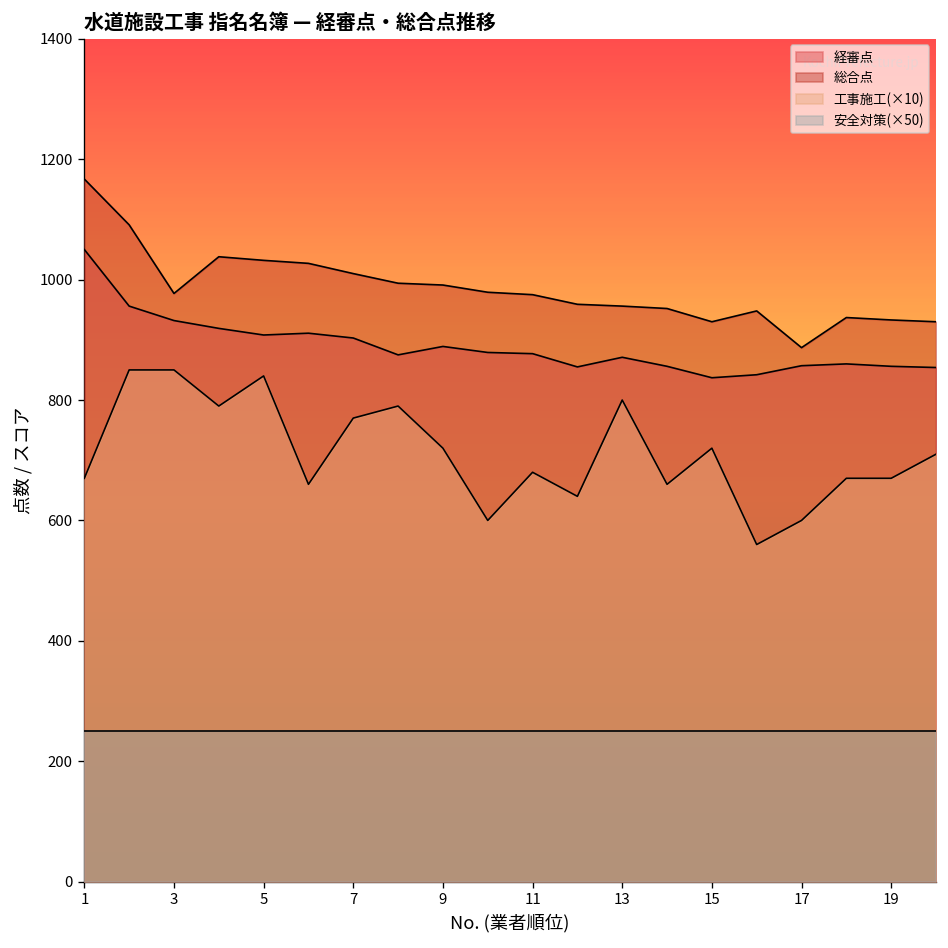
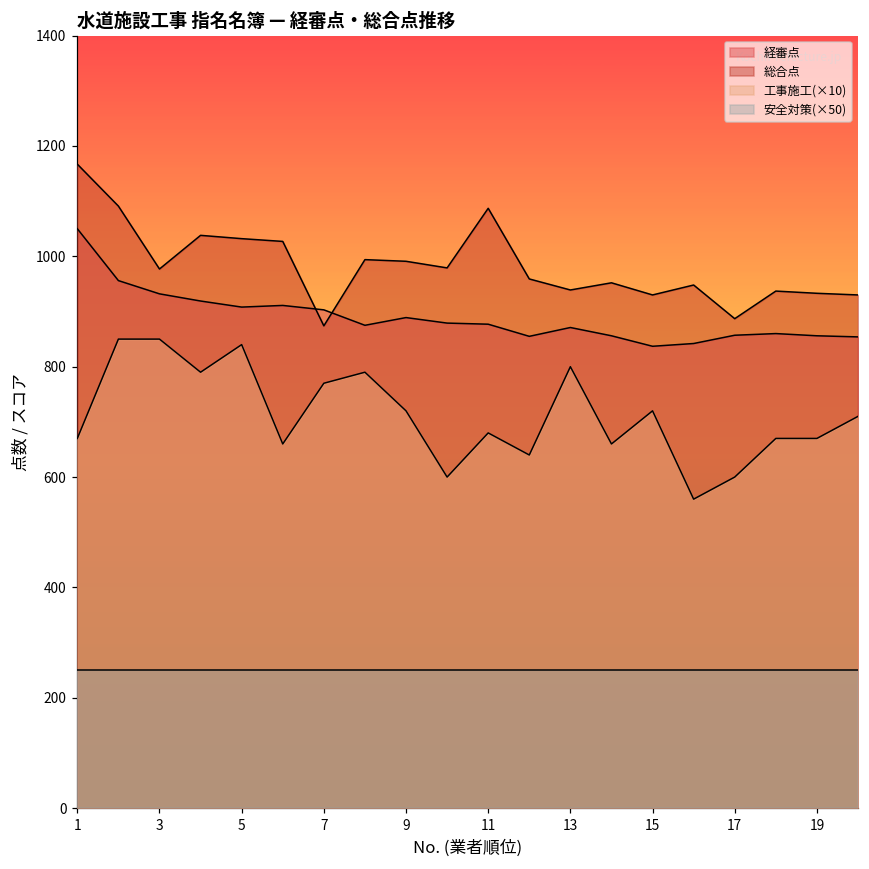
総合点, 7: 1010 -> 870
総合点, 11: 980 -> 1090
総合点, 13: 960 -> 940
